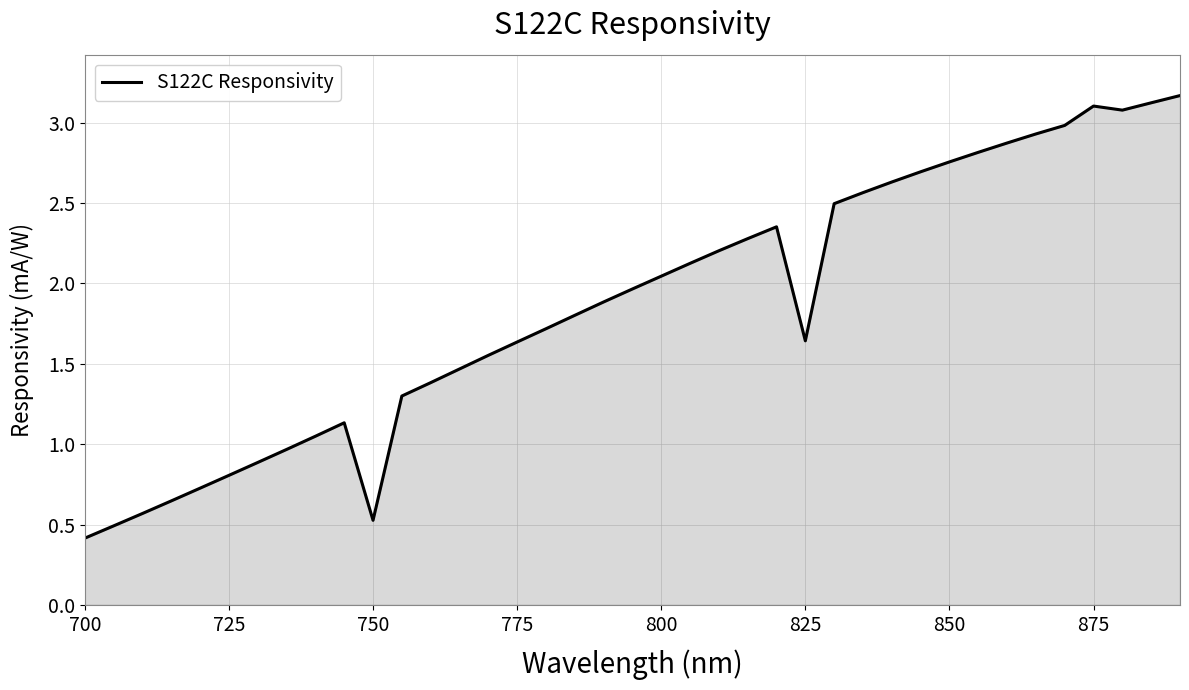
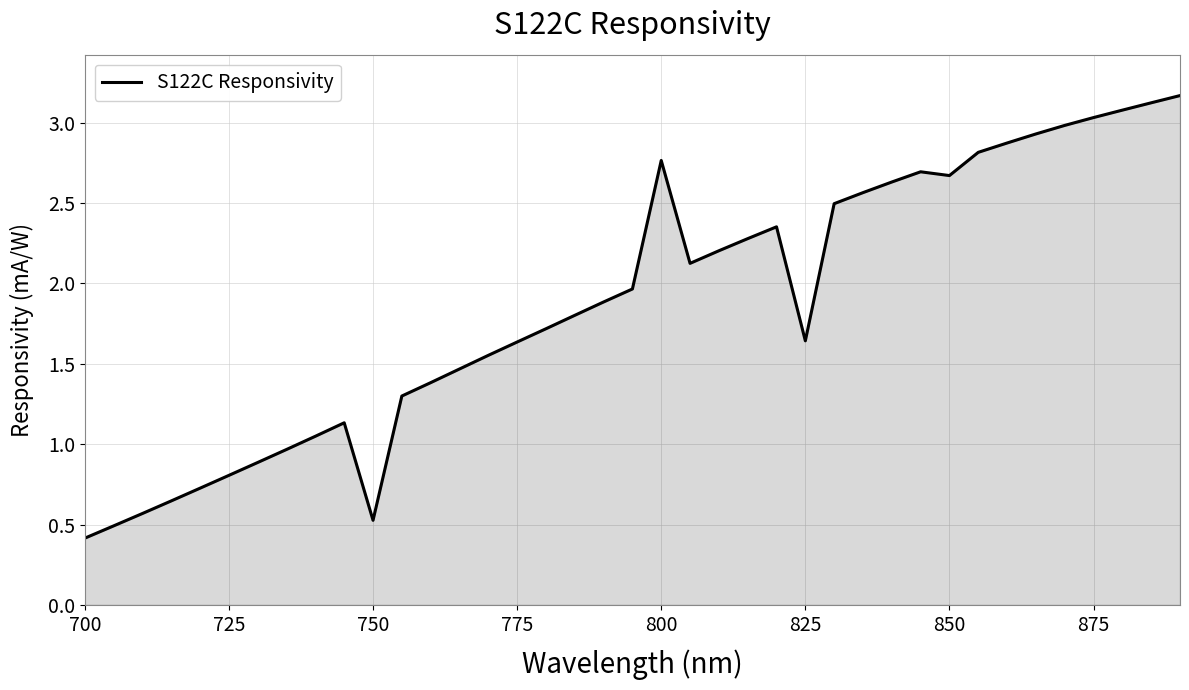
800: 2.04 -> 2.76
850: 2.76 -> 2.67
875: 3.10 -> 3.03
